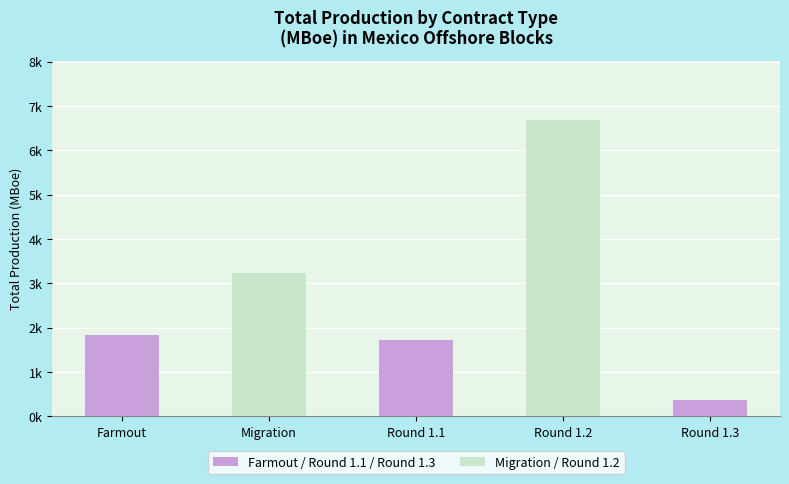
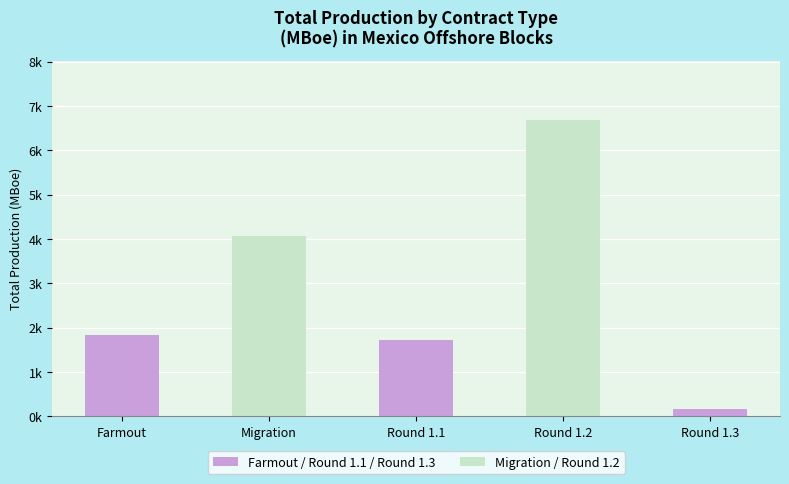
Migration: 3200 -> 4100
Round 1.3: 400 -> 200
